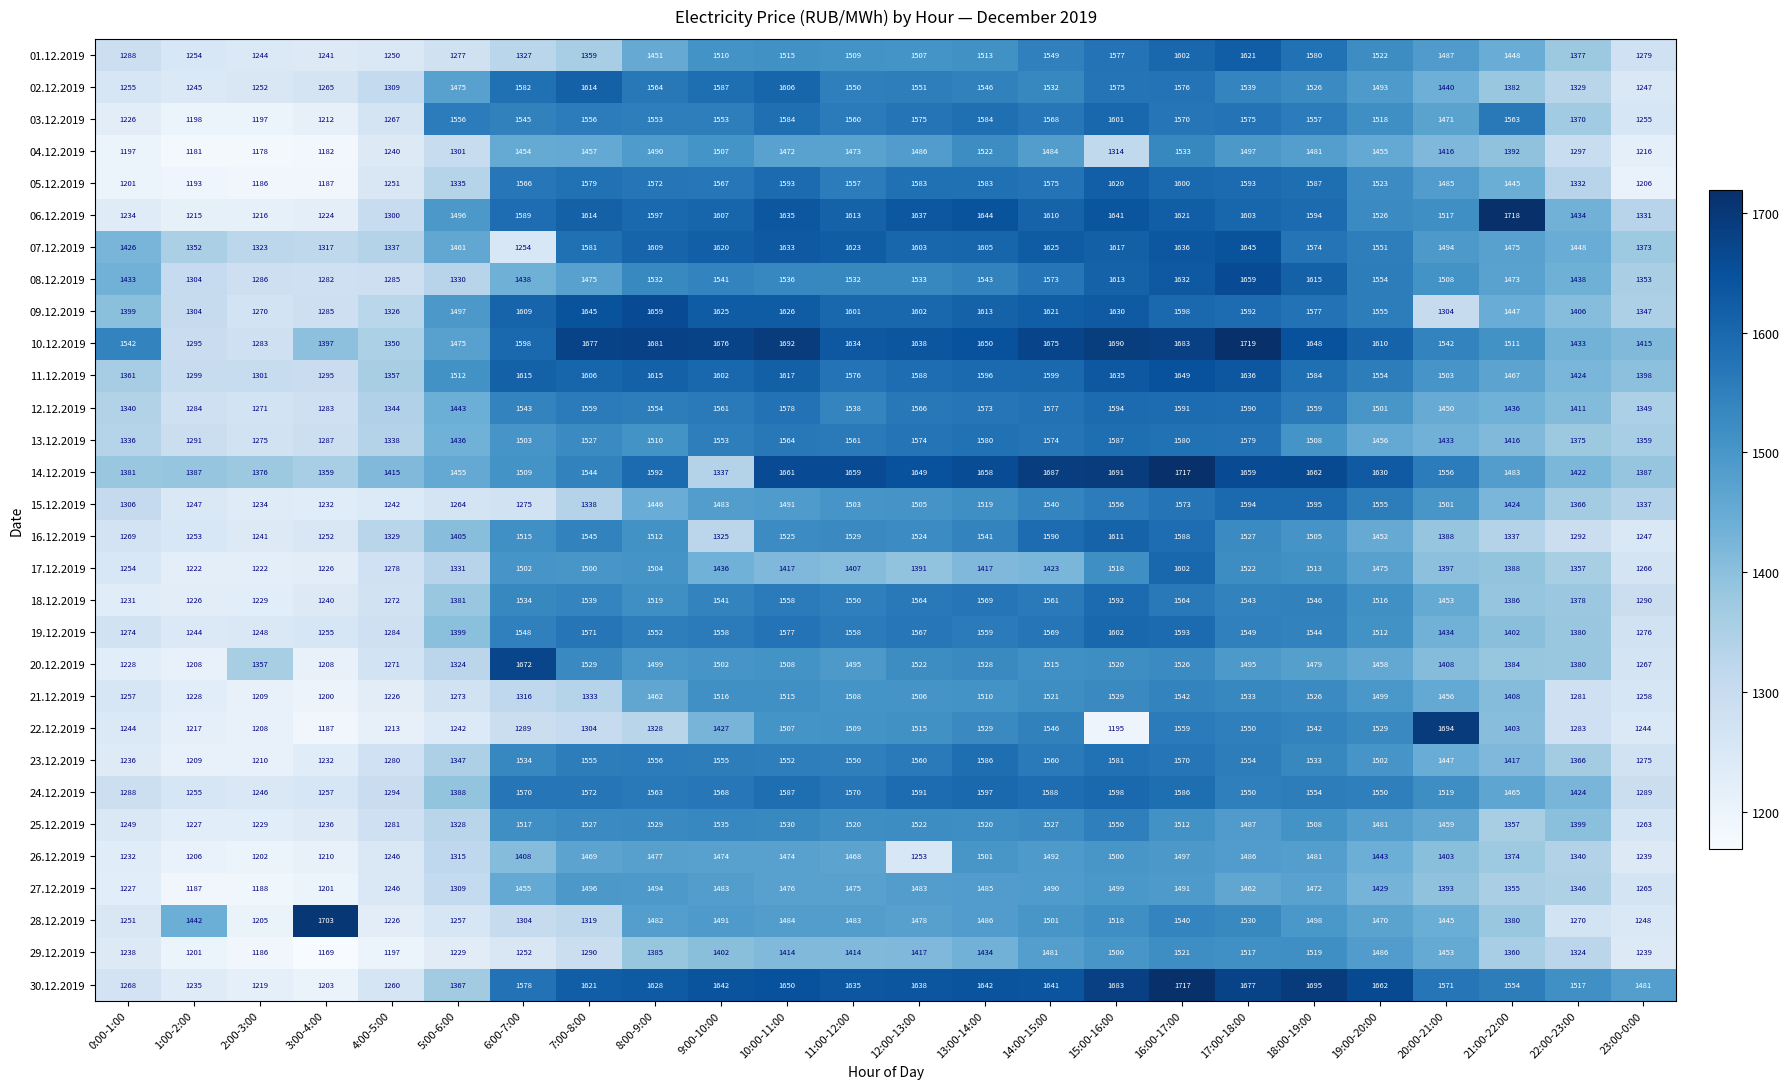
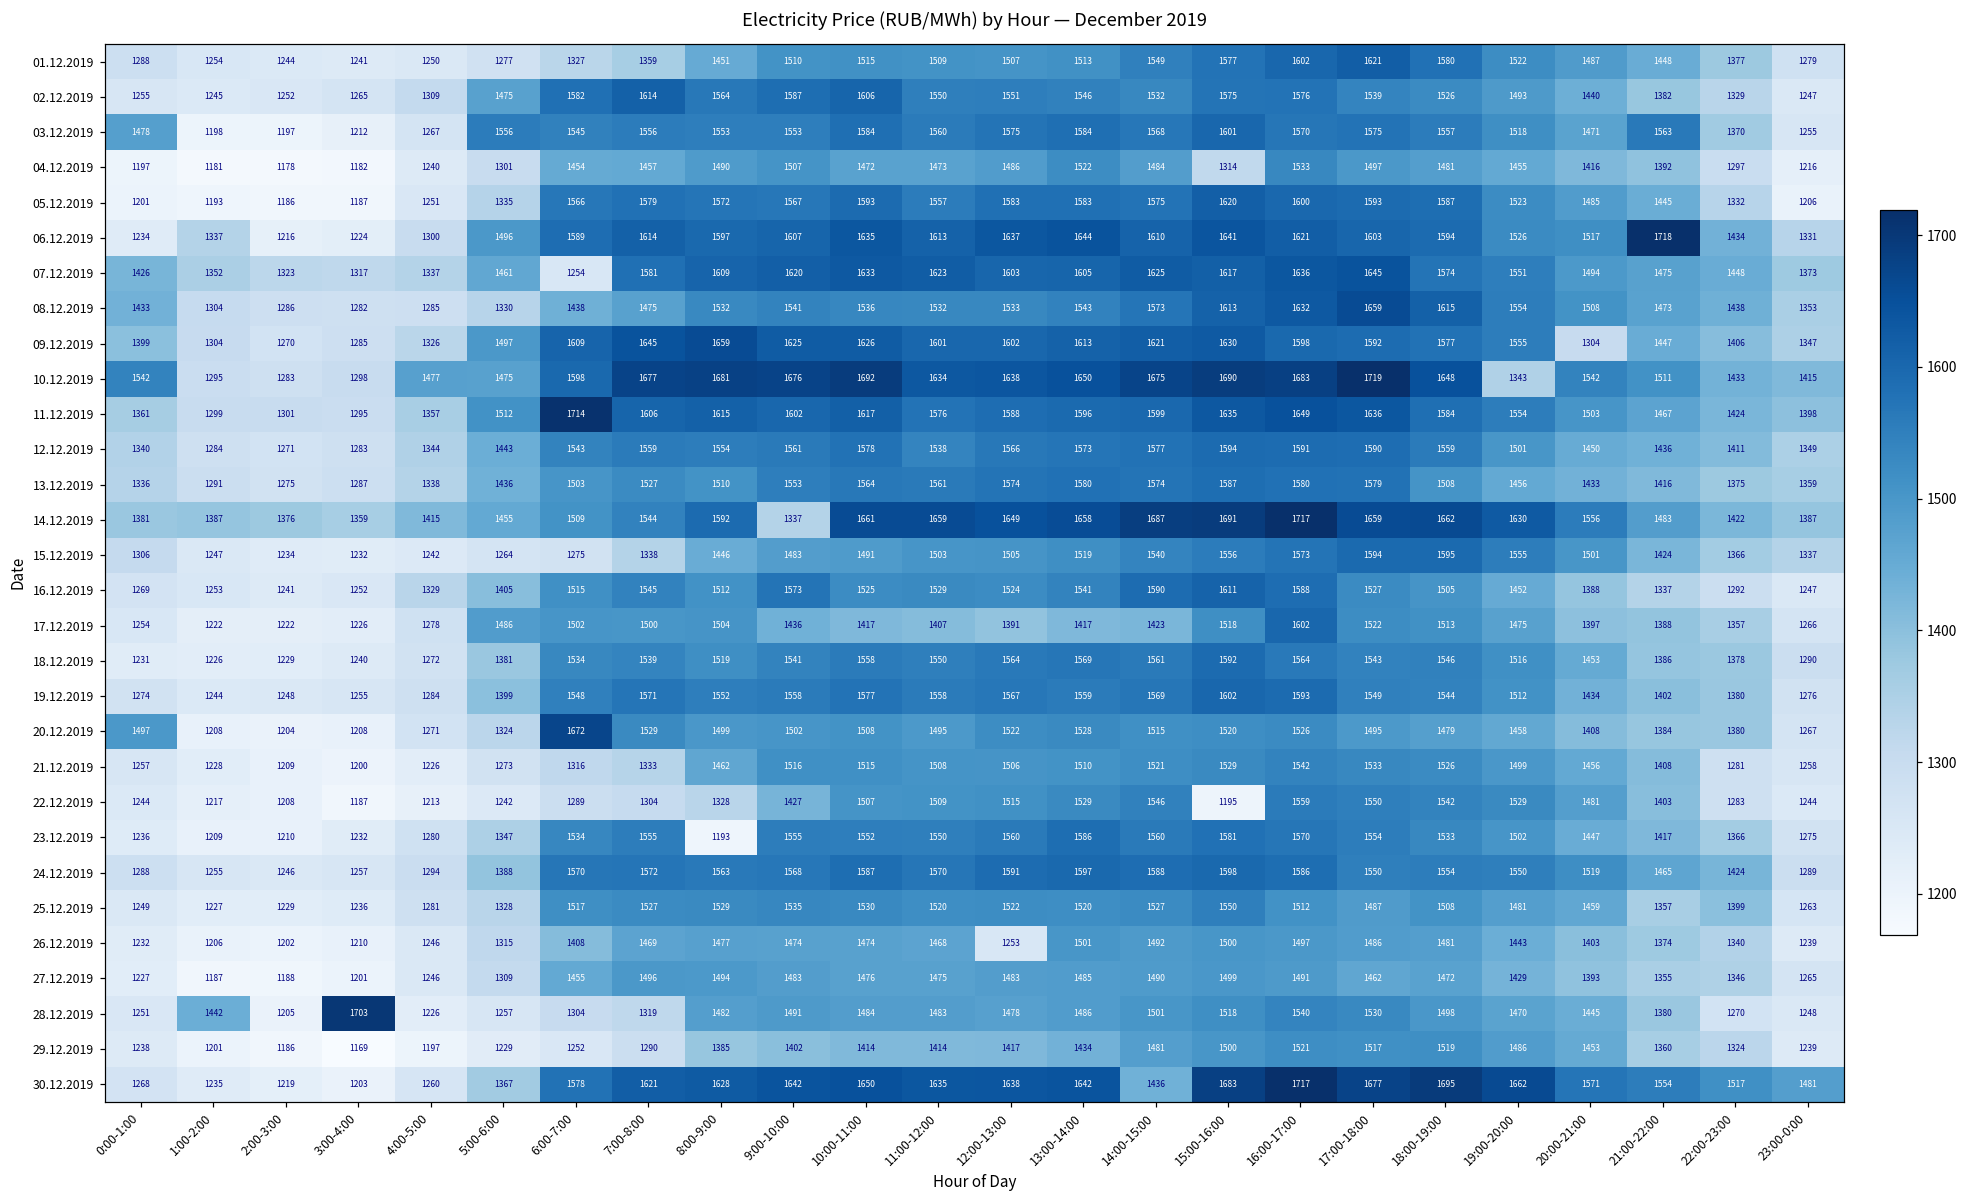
03.12.2019, 0:00-1:00: 1226 -> 1478
06.12.2019, 1:00-2:00: 1215 -> 1337
10.12.2019, 3:00-4:00: 1397 -> 1298
10.12.2019, 4:00-5:00: 1350 -> 1477
10.12.2019, 19:00-20:00: 1610 -> 1343
11.12.2019, 6:00-7:00: 1615 -> 1714
16.12.2019, 9:00-10:00: 1325 -> 1573
17.12.2019, 5:00-6:00: 1331 -> 1486
20.12.2019, 0:00-1:00: 1228 -> 1497
20.12.2019, 2:00-3:00: 1357 -> 1204
22.12.2019, 20:00-21:00: 1694 -> 1481
23.12.2019, 8:00-9:00: 1556 -> 1193
30.12.2019, 14:00-15:00: 1641 -> 1436
